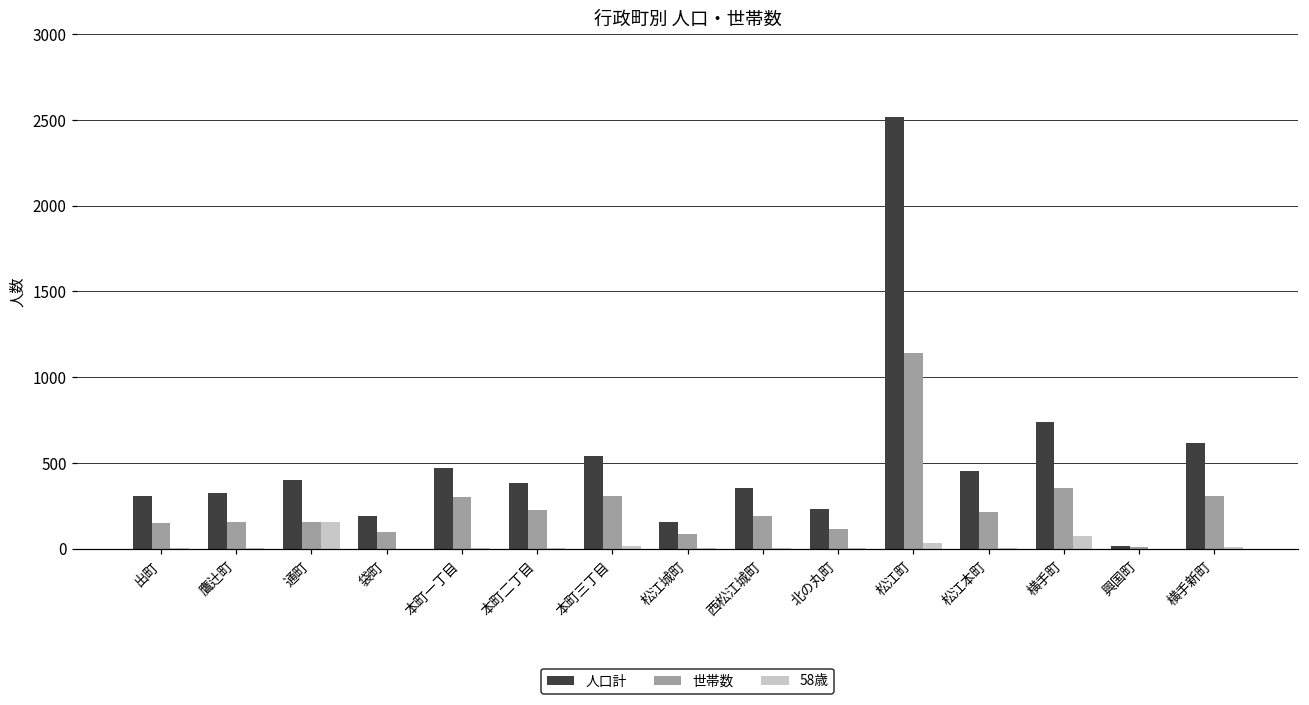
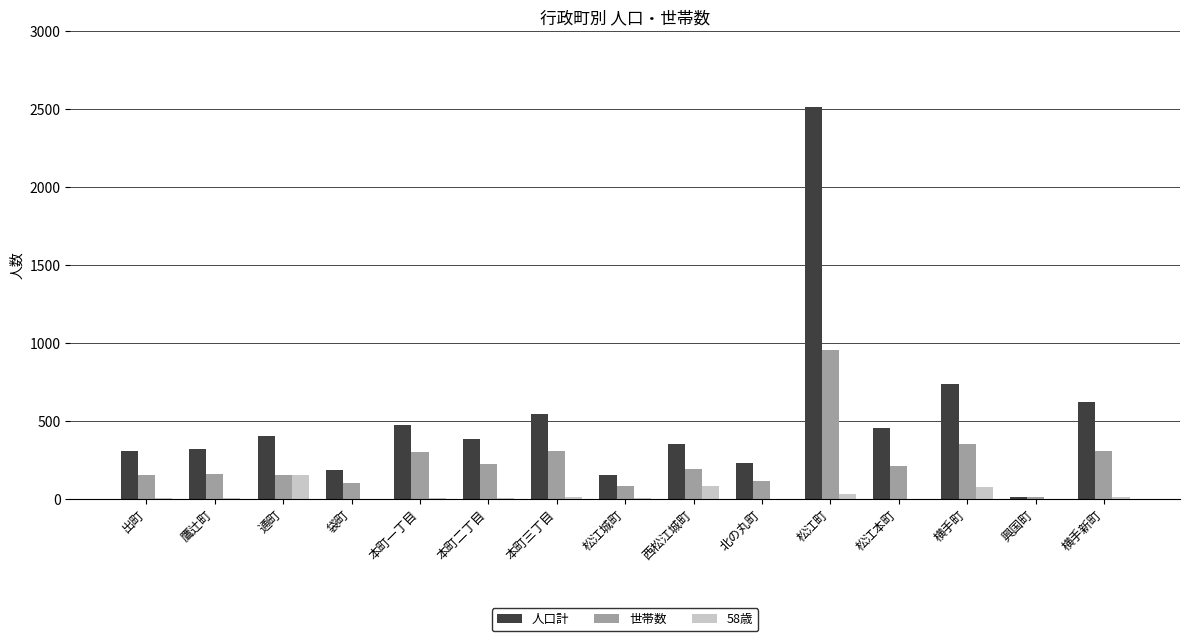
58歳, 西松江城町: 0 -> 80
世帯数, 松江町: 1140 -> 950
